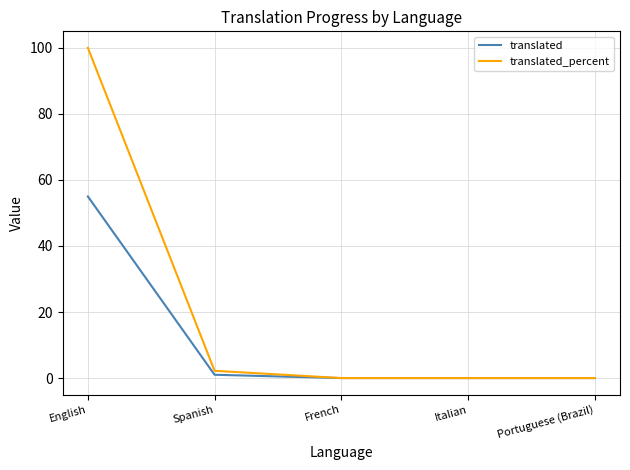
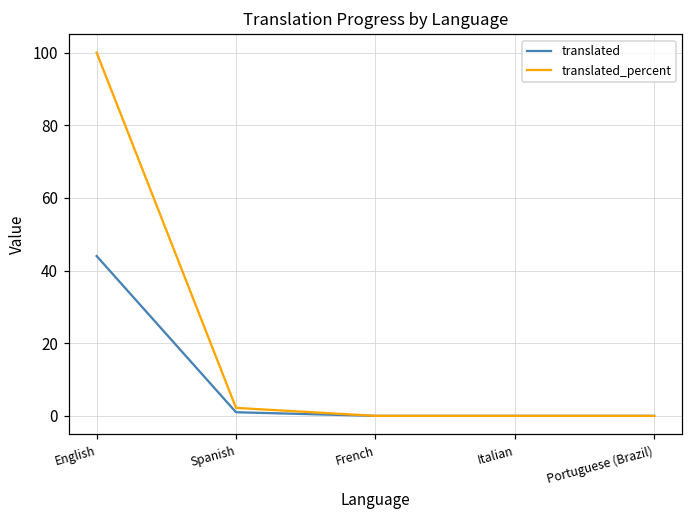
translated, English: 55 -> 44
